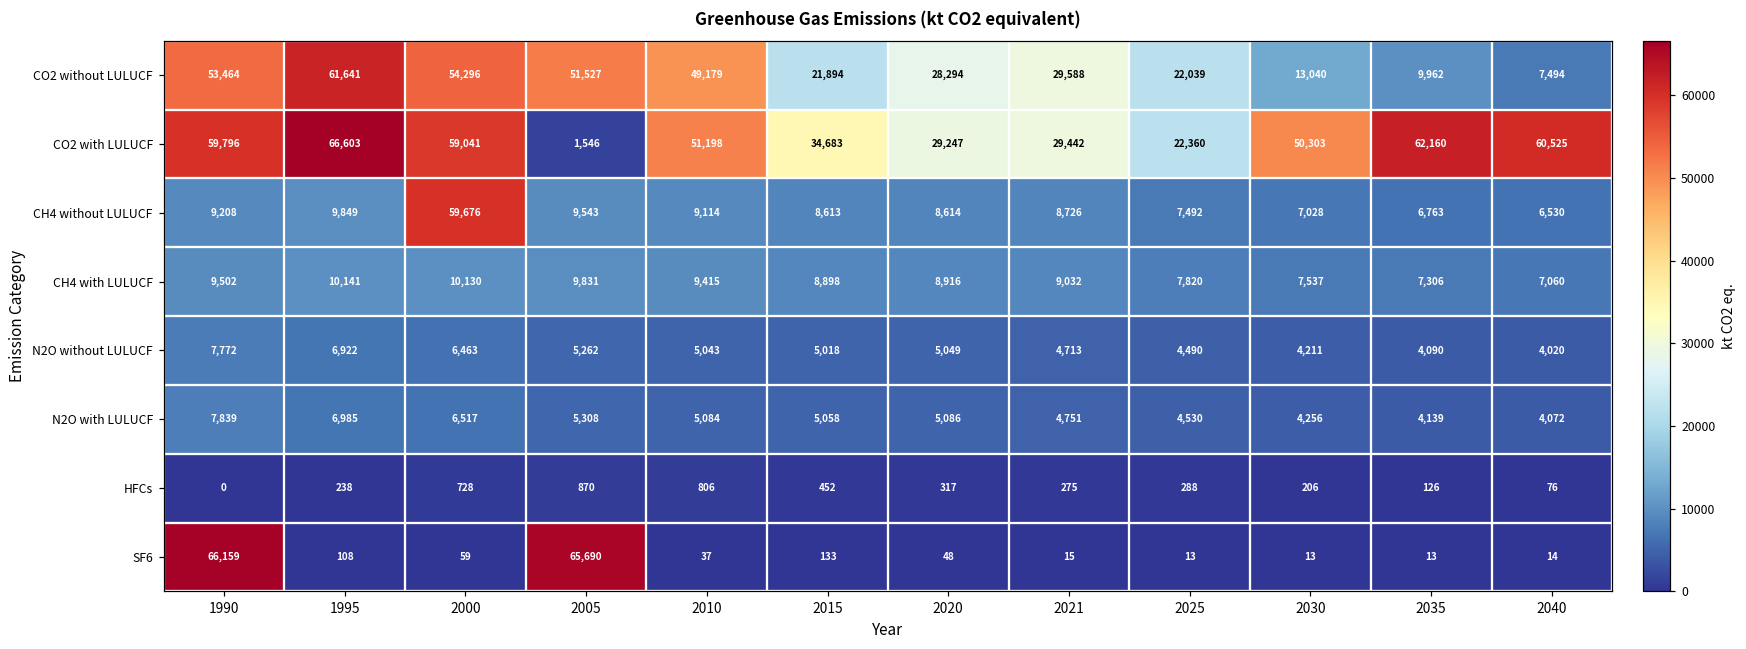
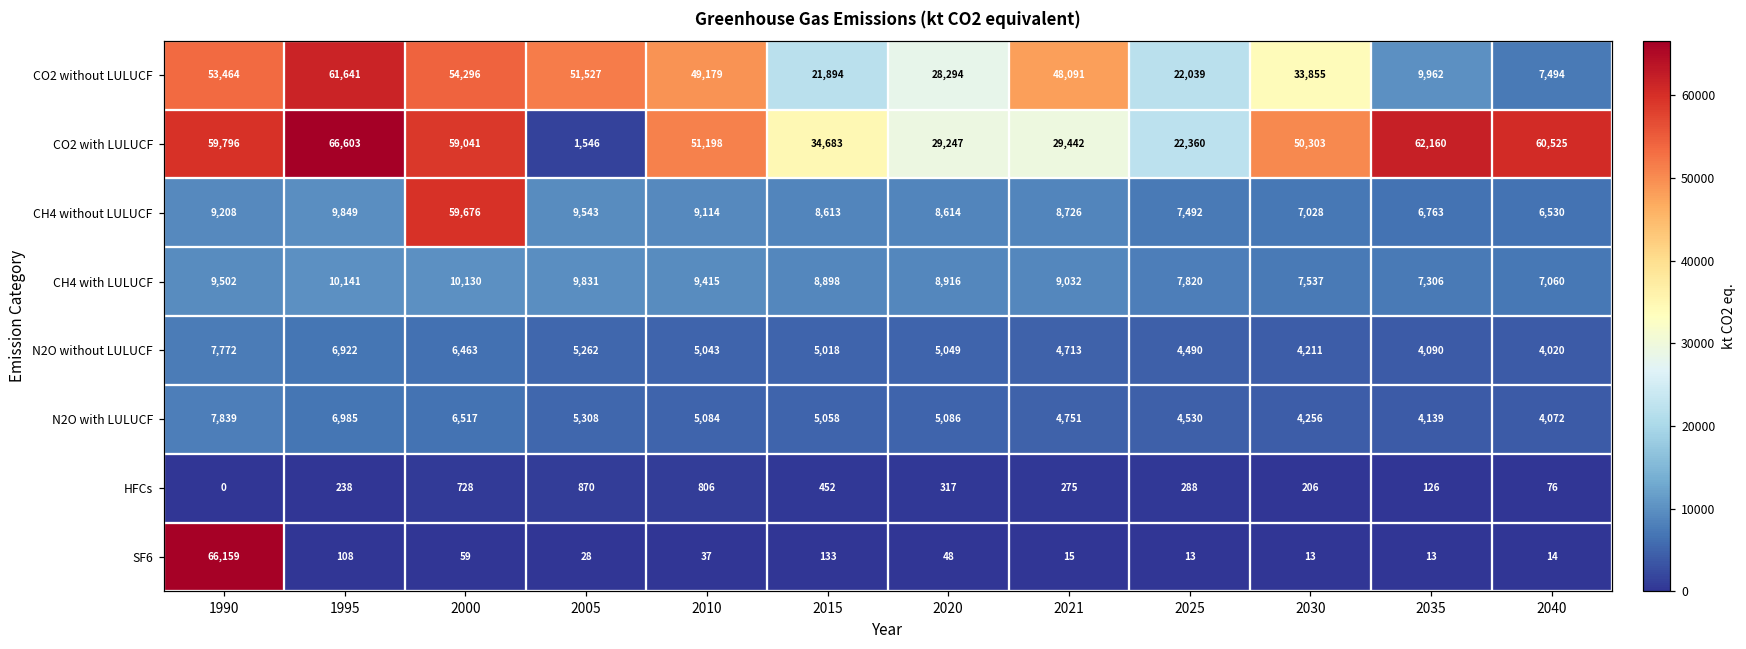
CO2 without LULUCF, 2021: 29,588 -> 48,091
CO2 without LULUCF, 2030: 13,040 -> 33,855
SF6, 2005: 65,690 -> 28
